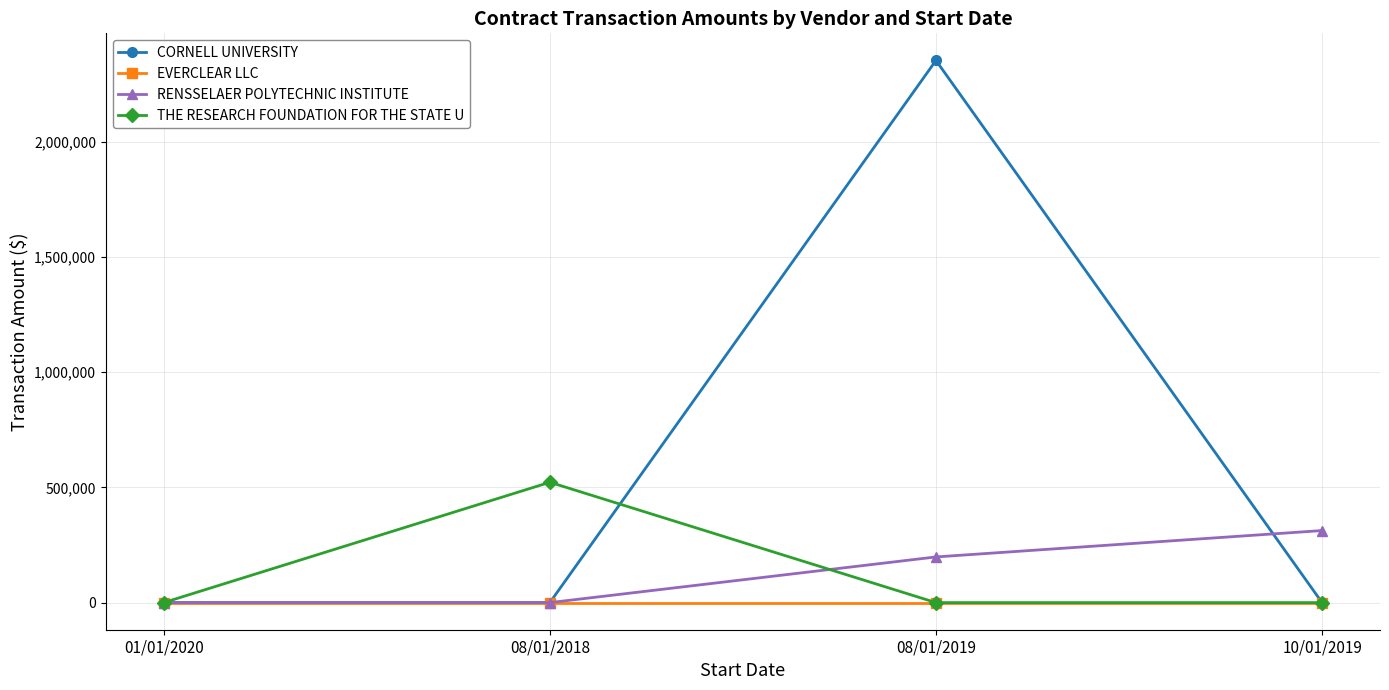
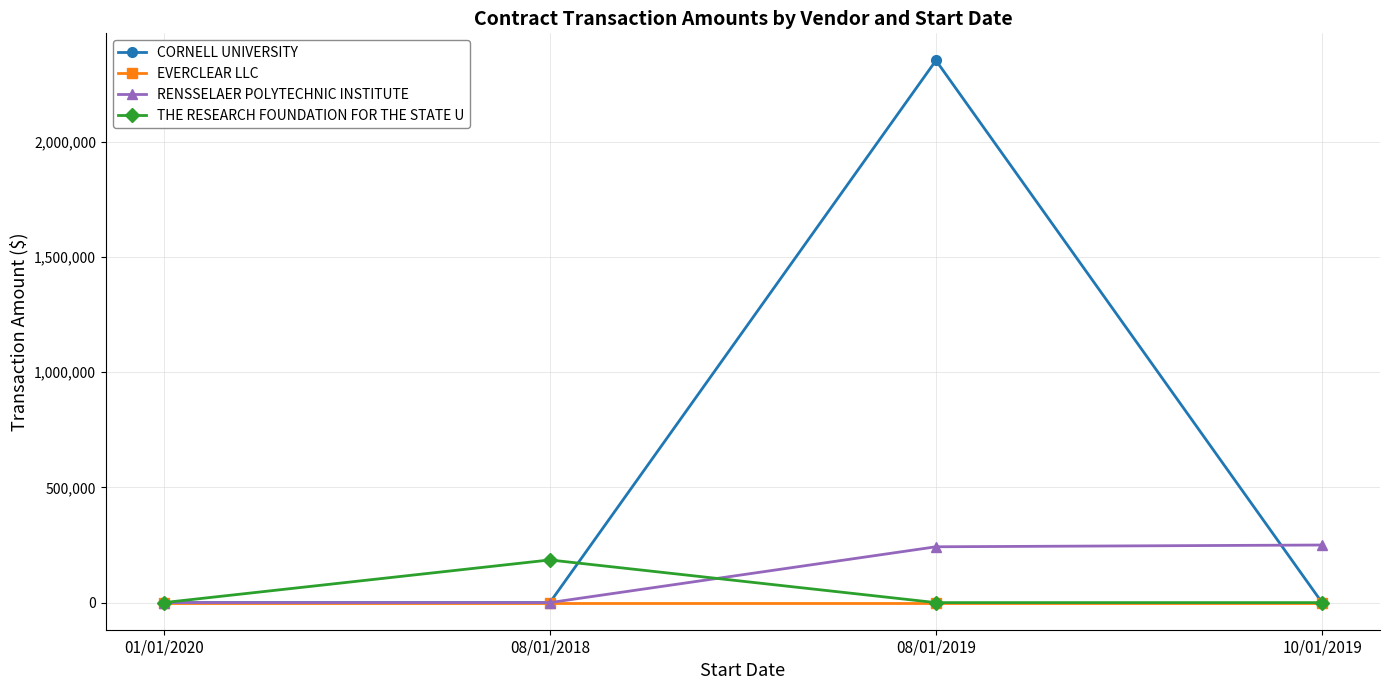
THE RESEARCH FOUNDATION FOR THE STATE U, 08/01/2018: 520,000 -> 190,000
RENSSELAER POLYTECHNIC INSTITUTE, 08/01/2019: 200,000 -> 240,000
RENSSELAER POLYTECHNIC INSTITUTE, 10/01/2019: 310,000 -> 250,000
